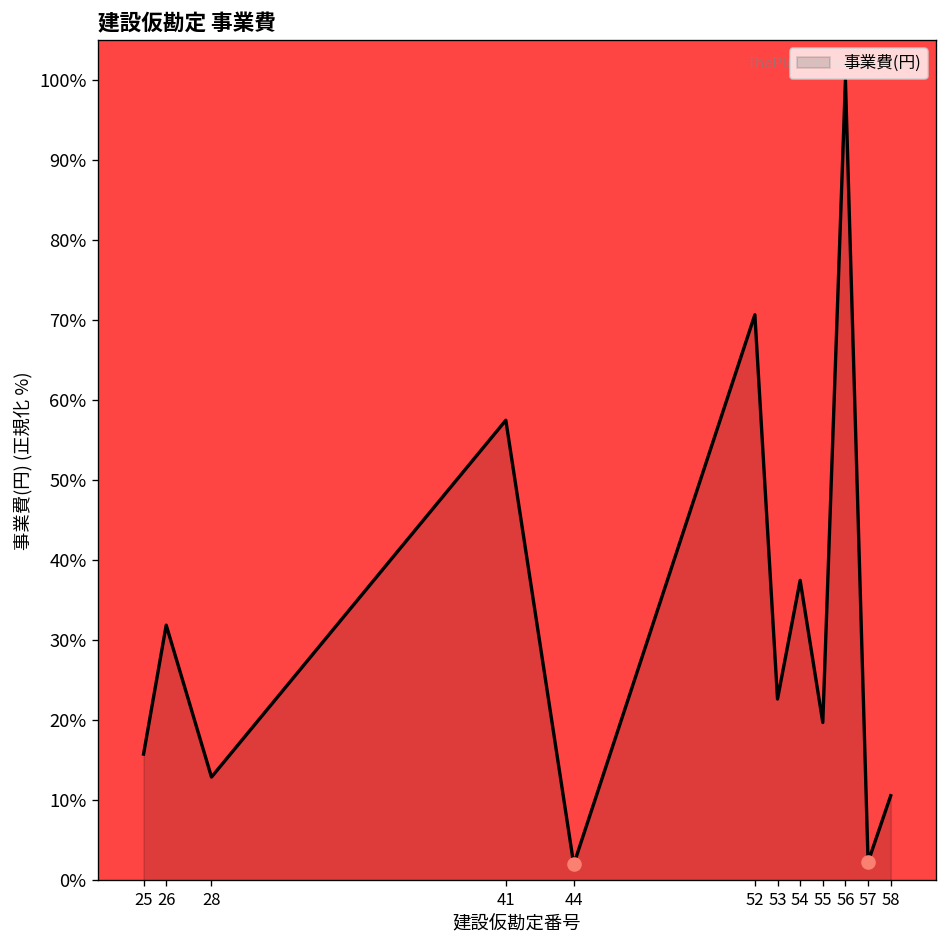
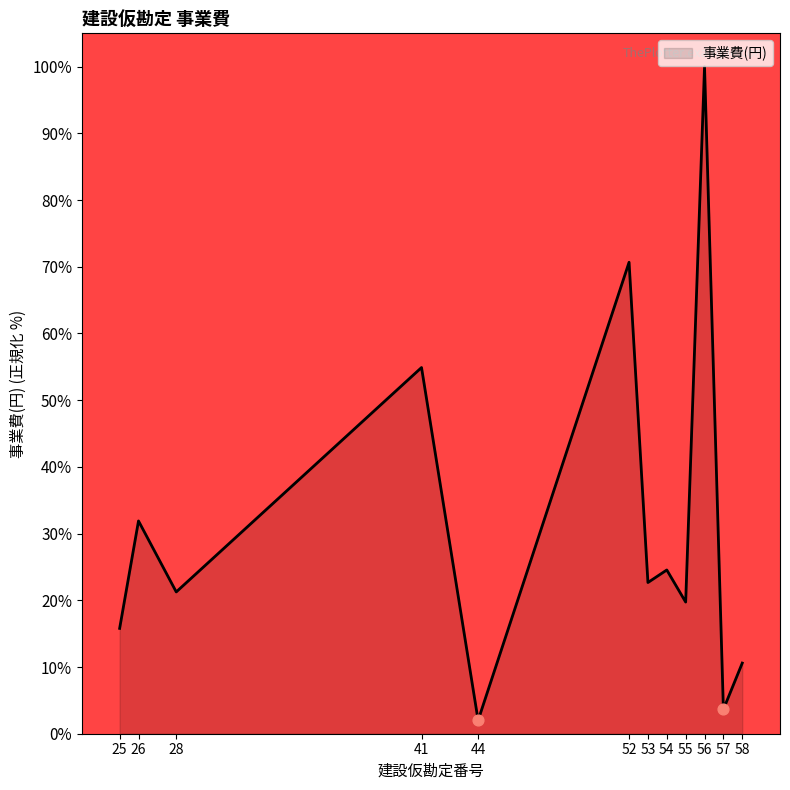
事業費(円), 28: 13% -> 21%
事業費(円), 41: 57% -> 55%
事業費(円), 54: 37% -> 25%
事業費(円), 57: 2% -> 4%
